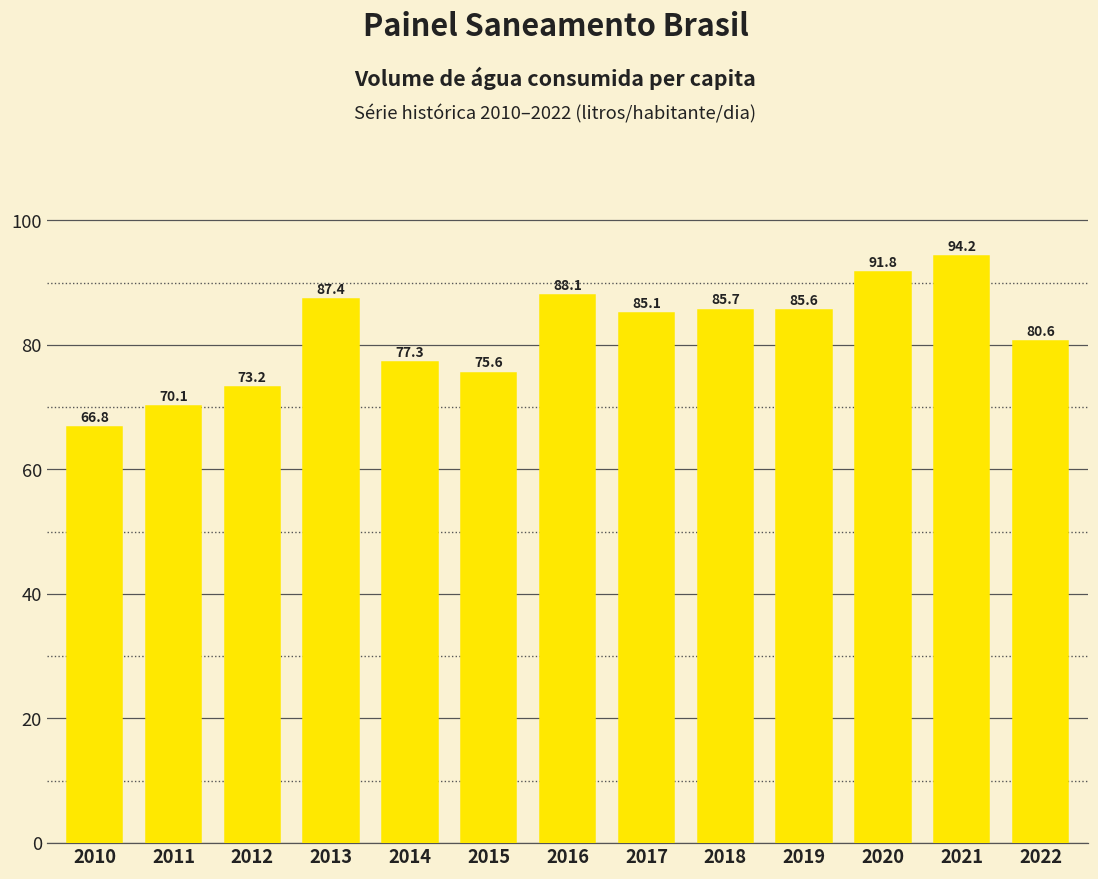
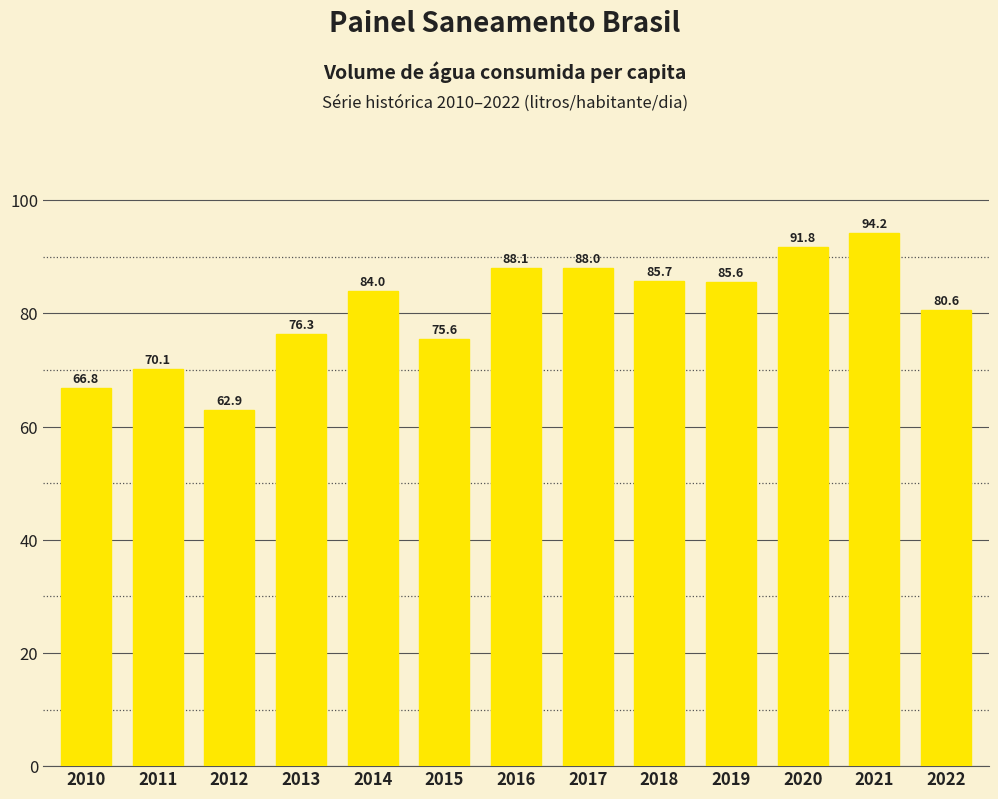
2012: 73.2 -> 62.9
2013: 87.4 -> 76.3
2014: 77.3 -> 84.0
2017: 85.1 -> 88.0
